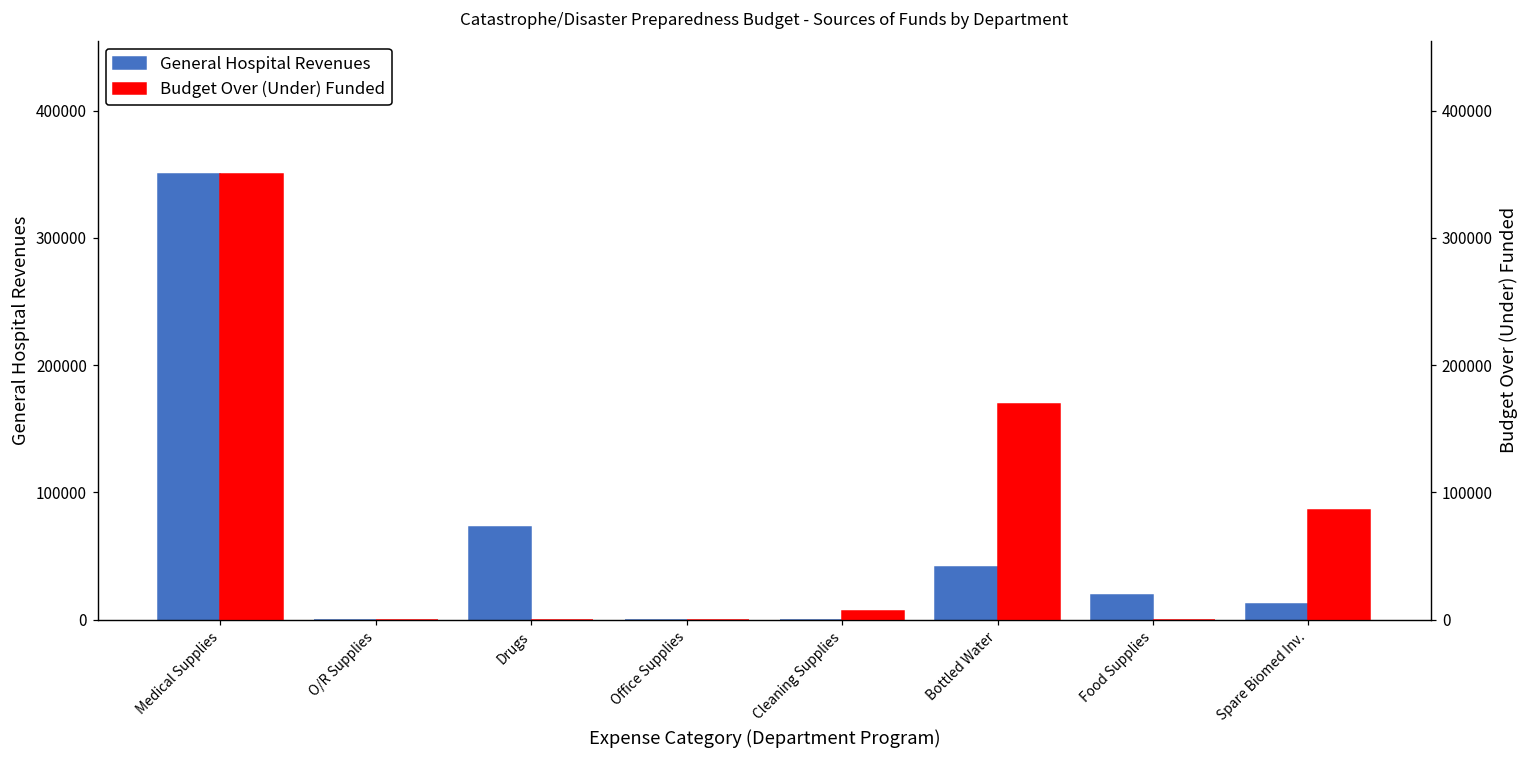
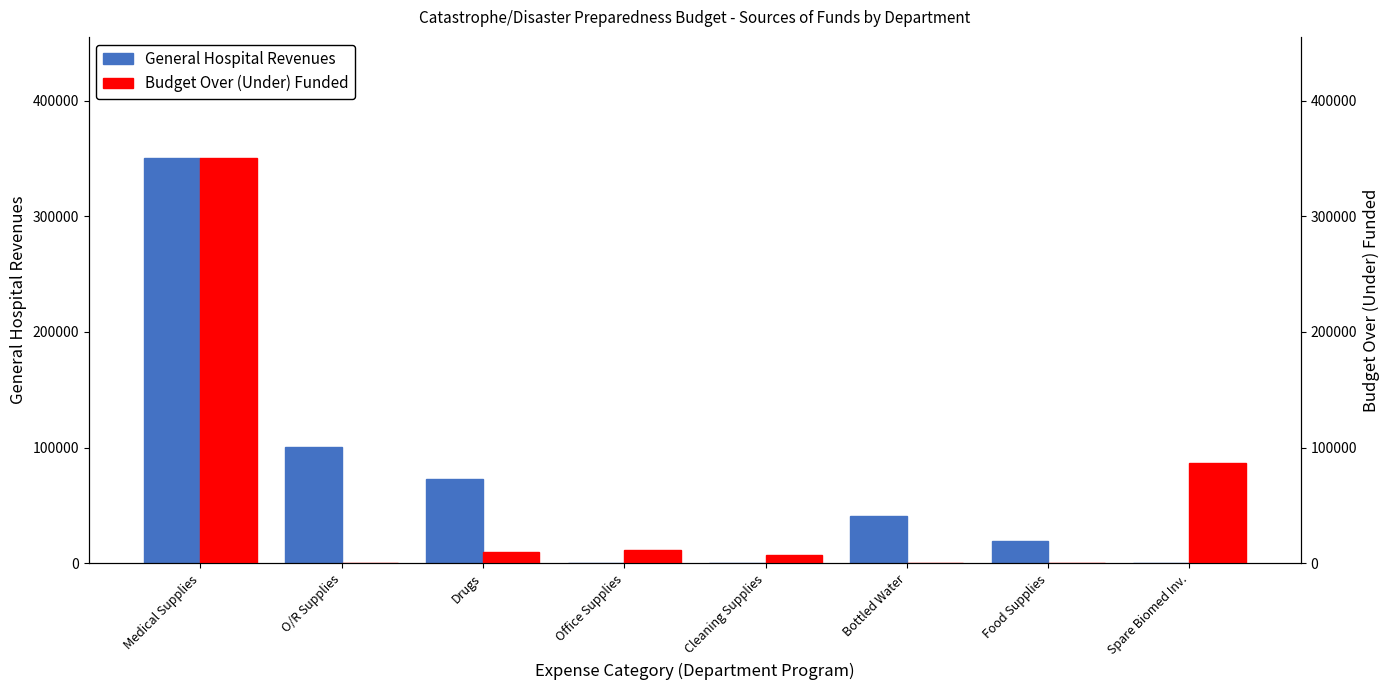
General Hospital Revenues, O/R Supplies: 0 -> 101000
General Hospital Revenues, Spare Biomed Inv.: 12000 -> 0
Budget Over (Under) Funded, Drugs: 0 -> 10000
Budget Over (Under) Funded, Office Supplies: 0 -> 11000
Budget Over (Under) Funded, Bottled Water: 170000 -> 0
